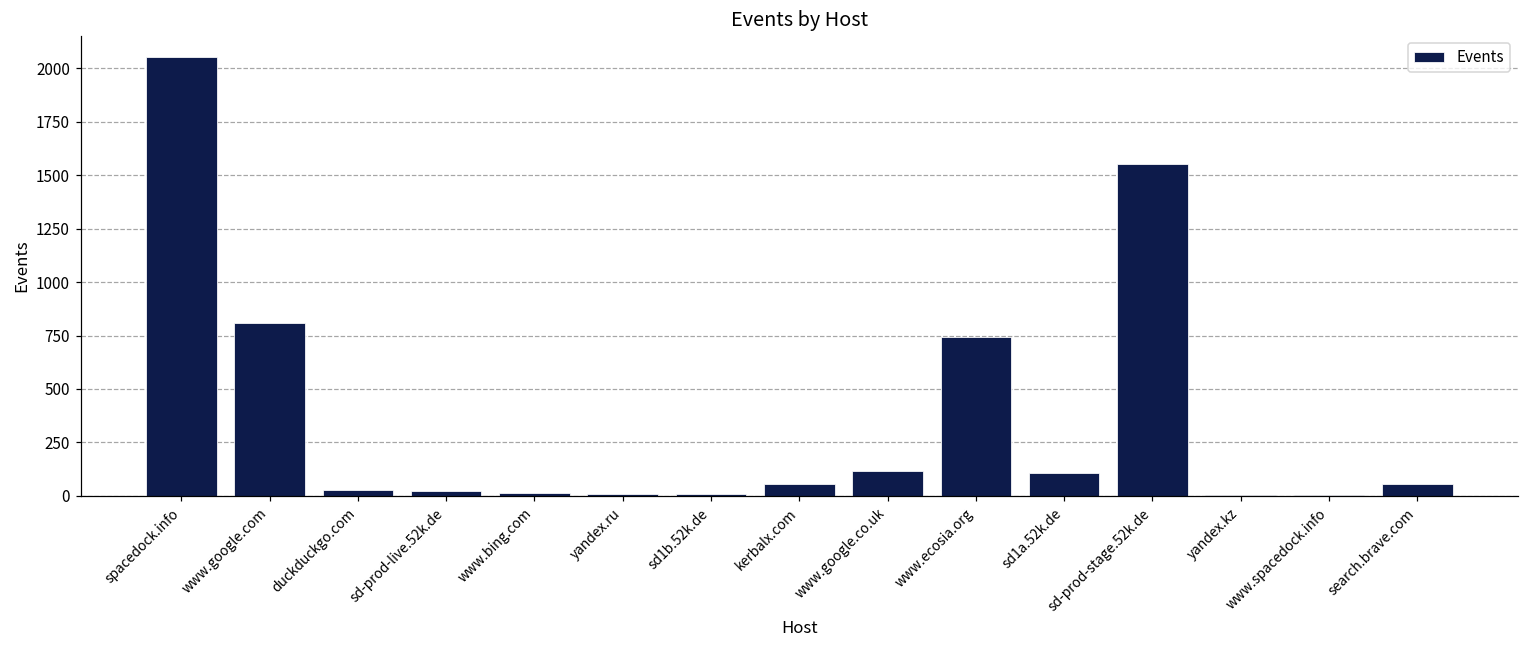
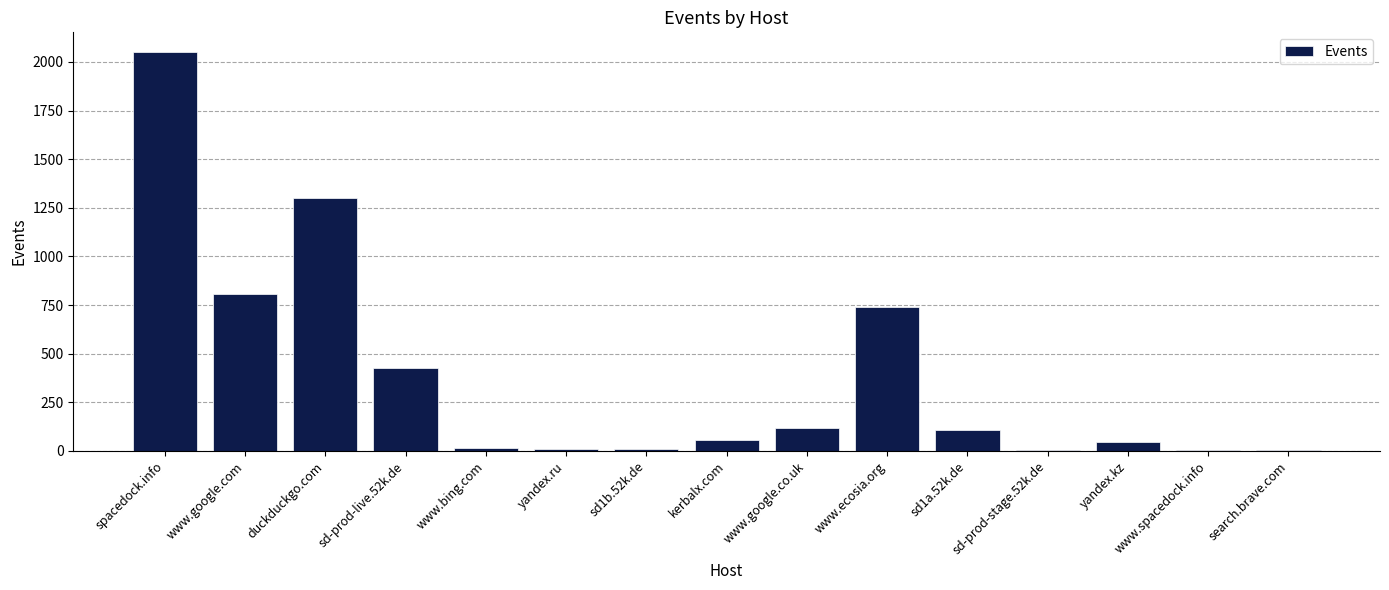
duckduckgo.com: 30 -> 1300
sd-prod-live.52k.de: 20 -> 420
sd-prod-stage.52k.de: 1550 -> 0
yandex.kz: 0 -> 50
search.brave.com: 60 -> 0
